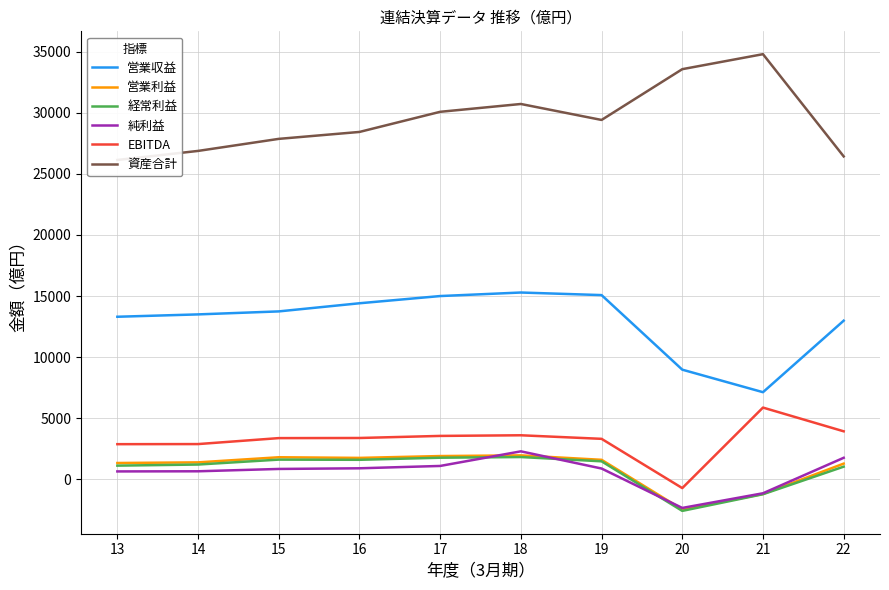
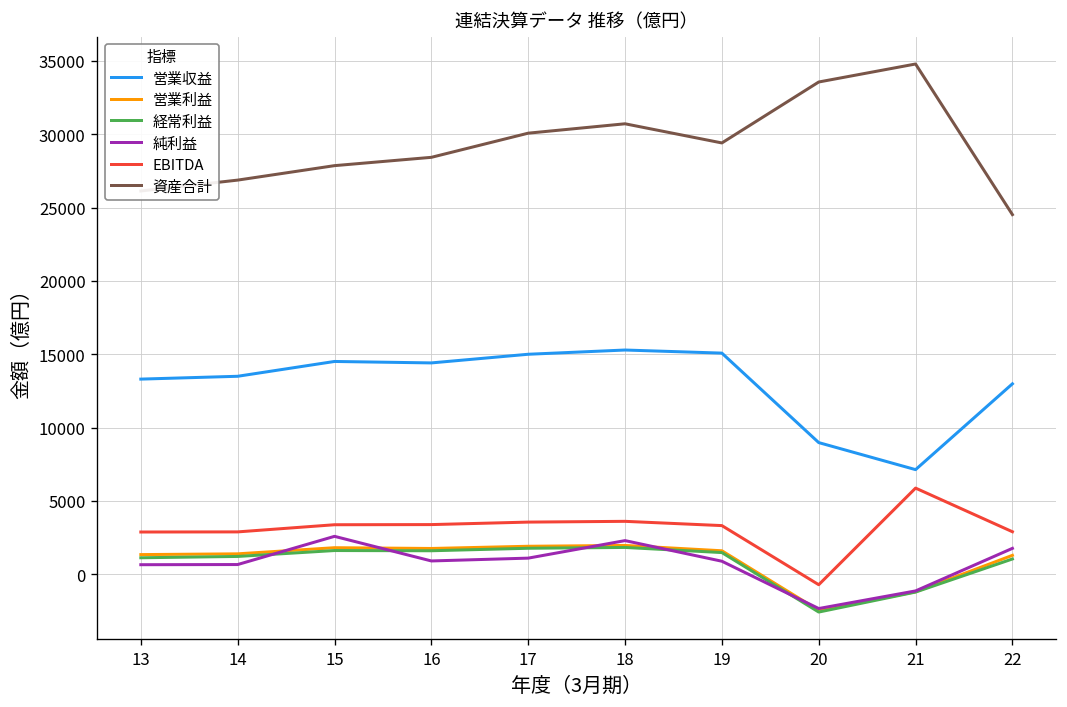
営業収益, 15: 13700 -> 14500
純利益, 15: 900 -> 2600
EBITDA, 22: 3900 -> 2900
資産合計, 22: 26400 -> 24500
